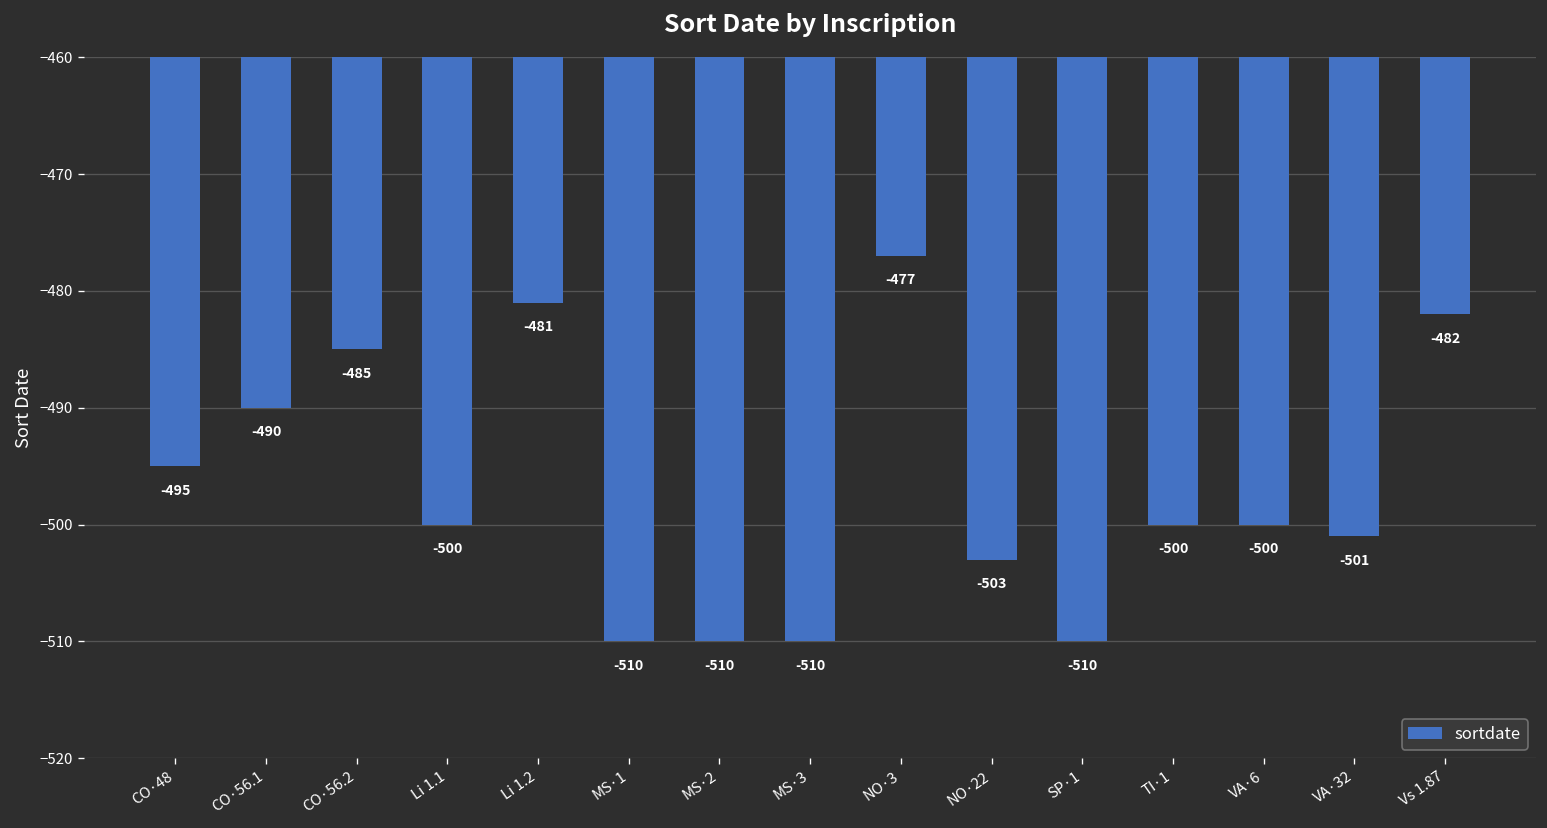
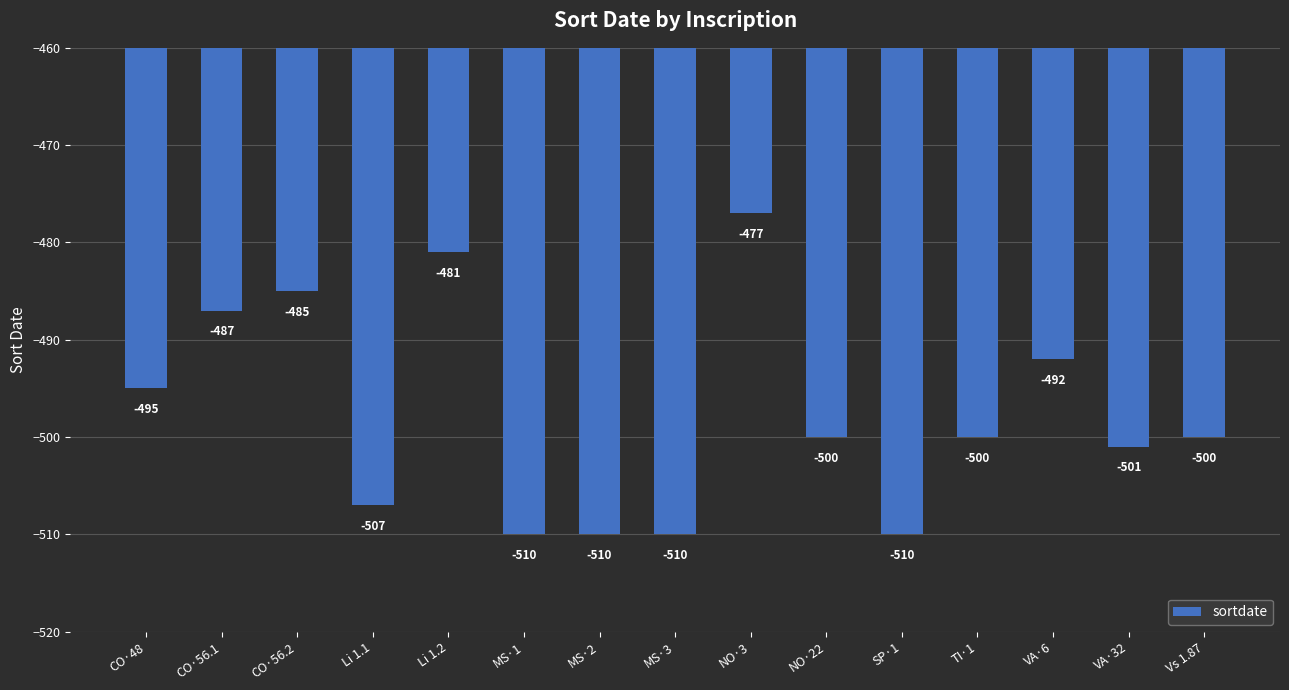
CO·56.1: -490 -> -487
Li 1.1: -500 -> -507
NO·22: -503 -> -500
VA·6: -500 -> -492
Vs 1.87: -482 -> -500
